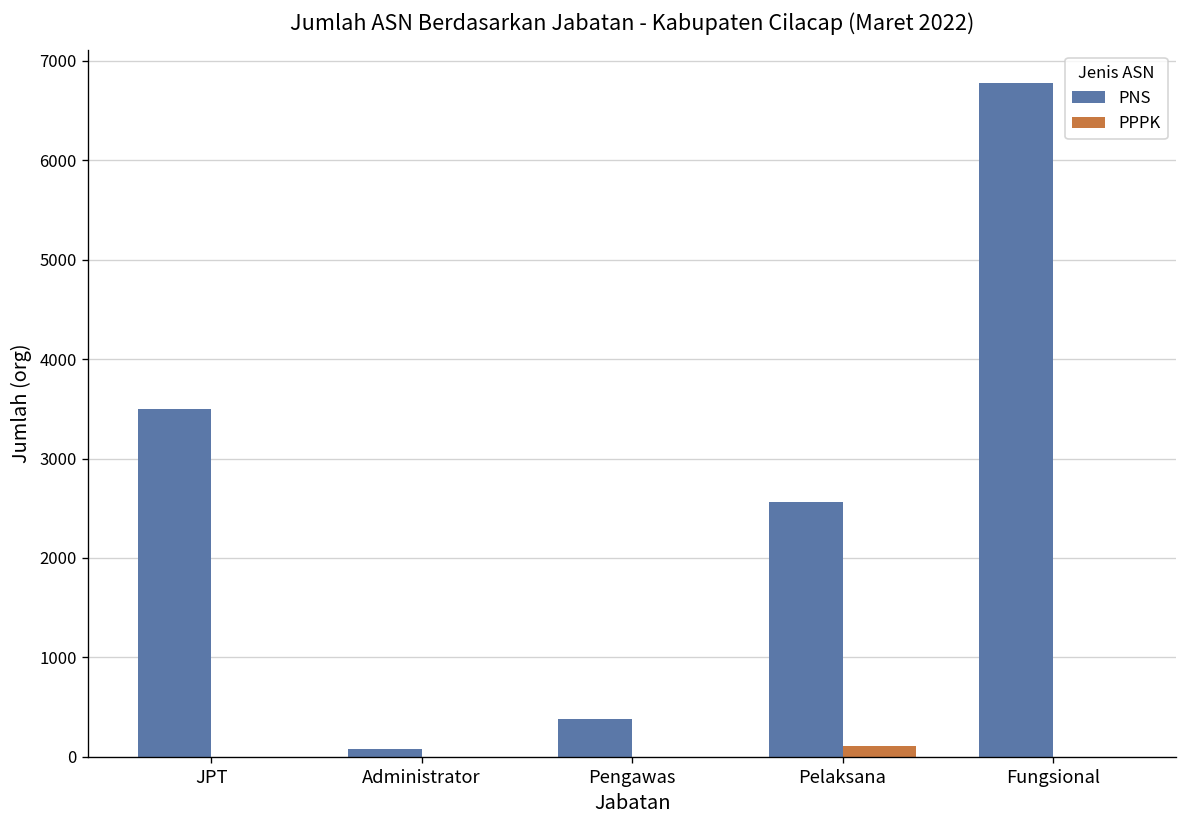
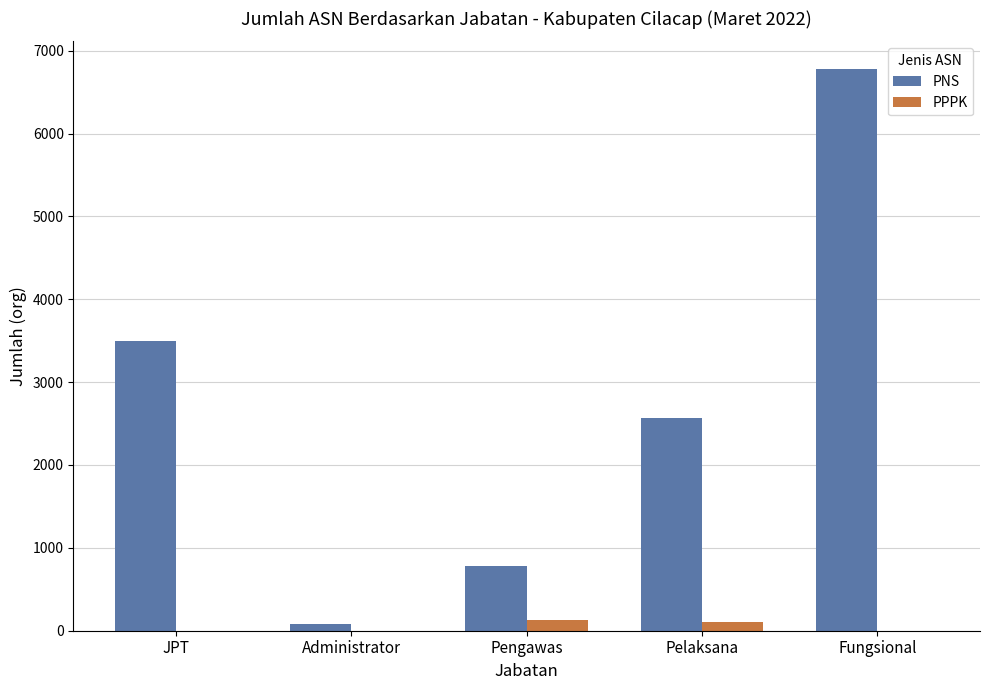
PNS, Pengawas: 400 -> 800
PPPK, Pengawas: 0 -> 100
